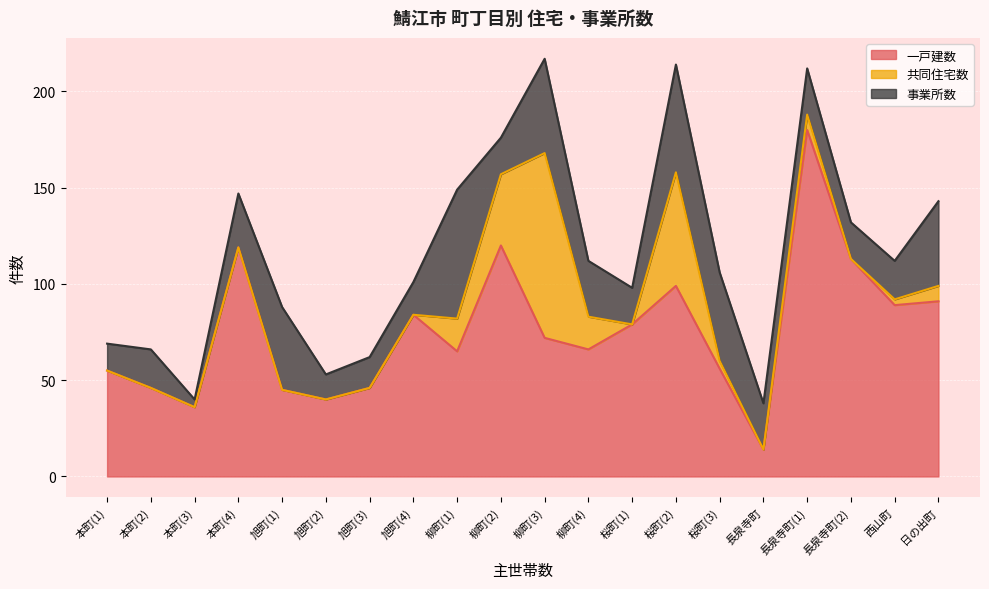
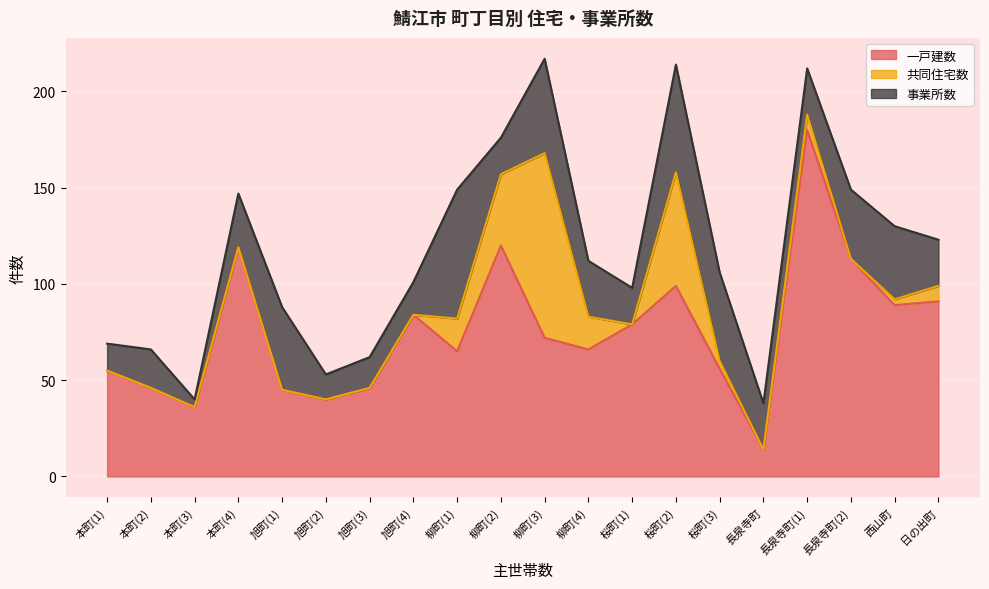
事業所数, 長泉寺町(2): 19 -> 36
事業所数, 西山町: 20 -> 38
事業所数, 日の出町: 44 -> 24
